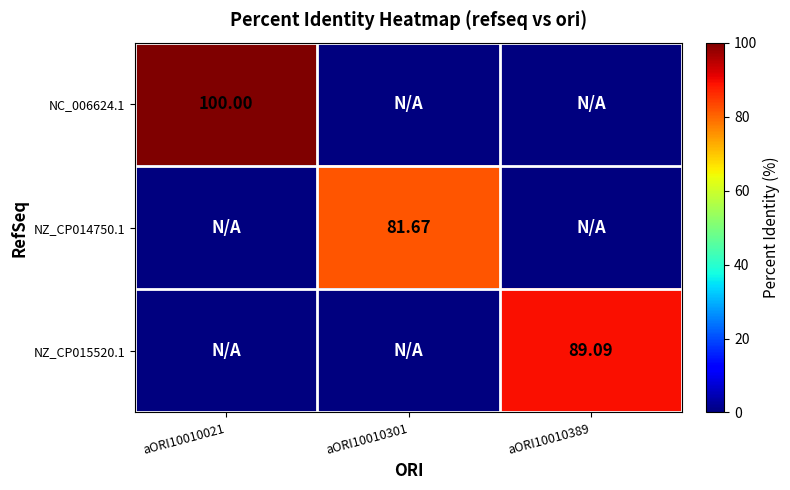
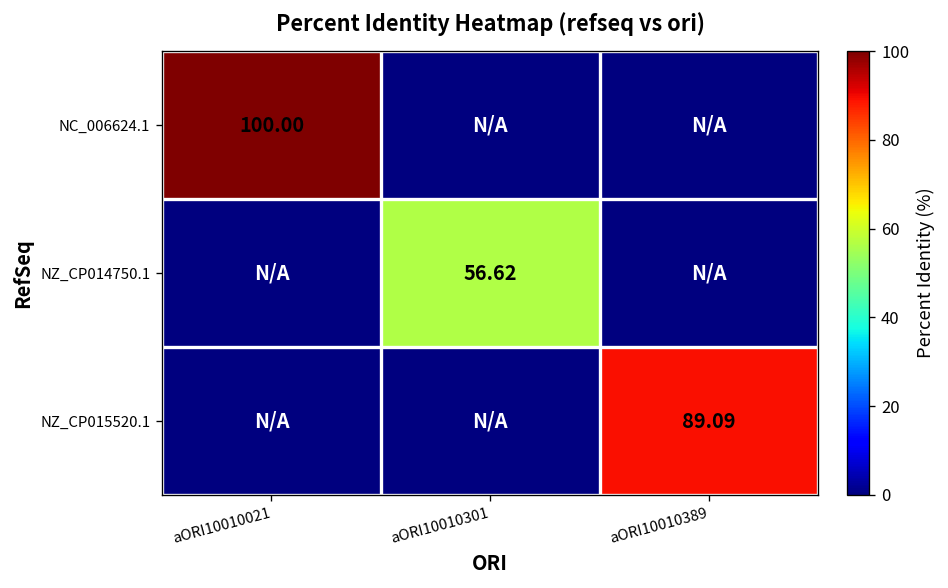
NZ_CP014750.1, aORI10010301: 81.67 -> 56.62
